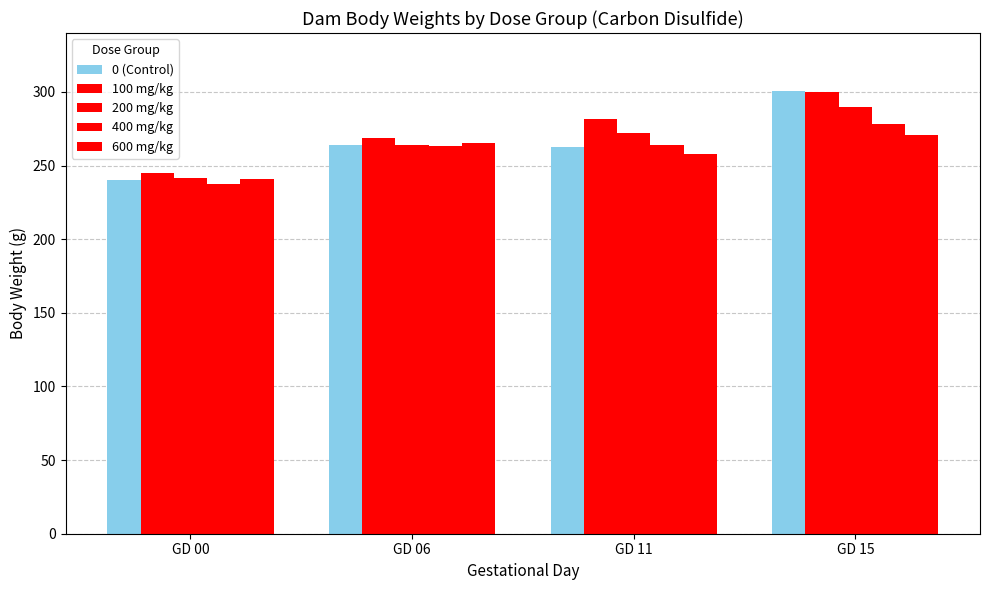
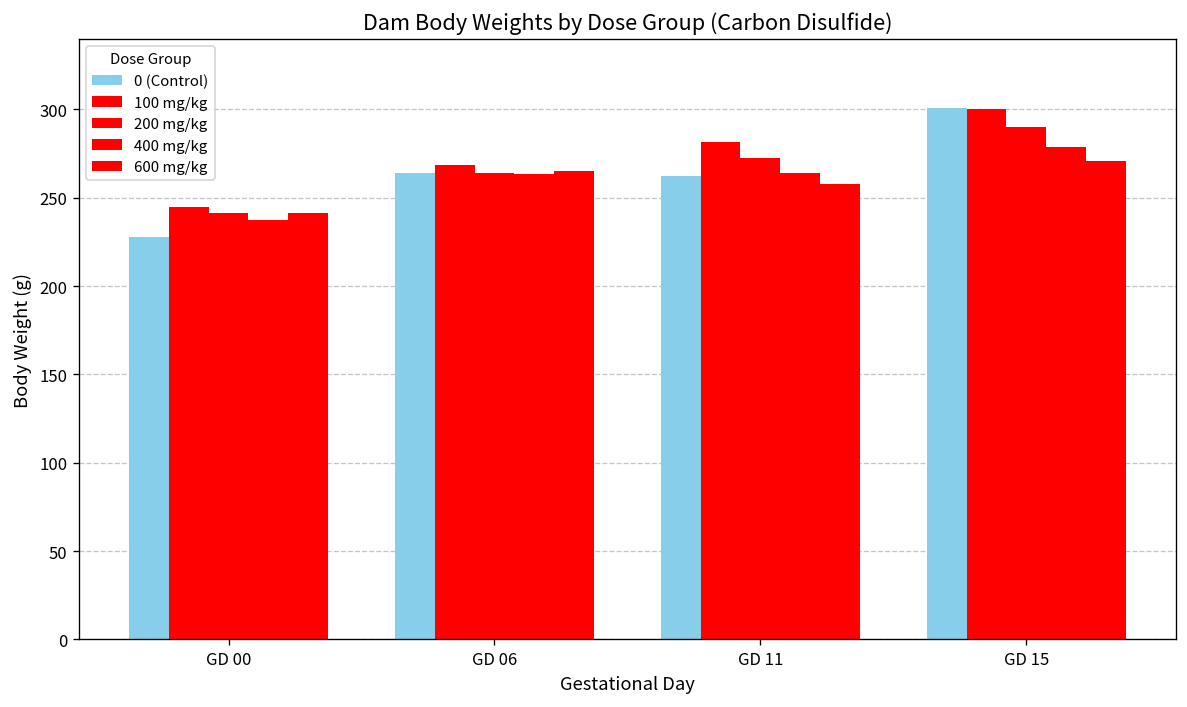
0 (Control), GD 00: 240 -> 228
